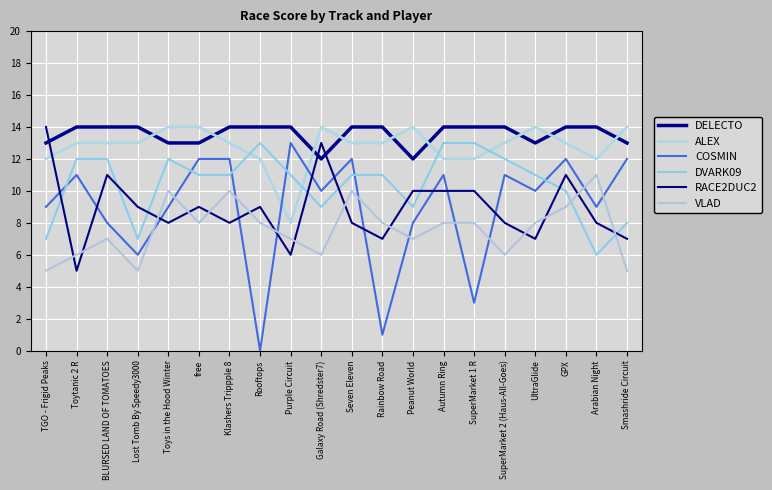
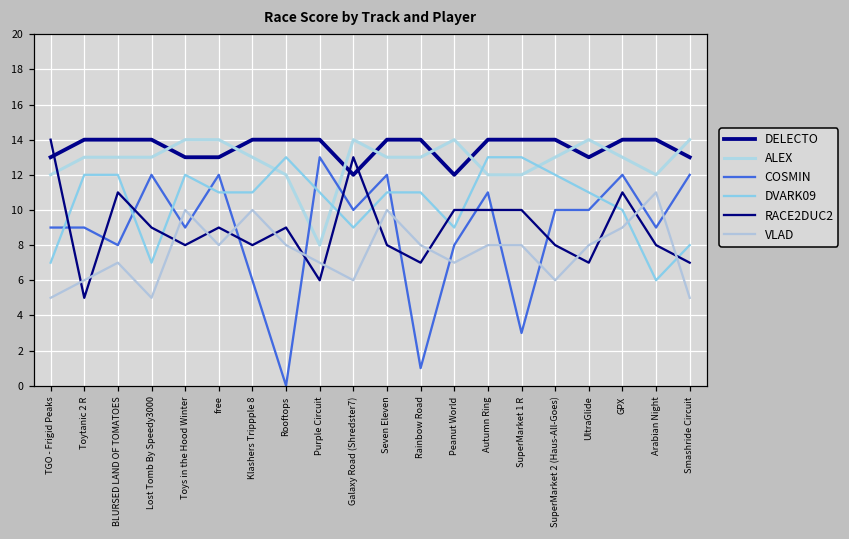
COSMIN, Toytanic 2 R: 11 -> 9
COSMIN, Lost Tomb By Speedy3000: 6 -> 12
COSMIN, Klashers Trippple 8: 12 -> 6
COSMIN, SuperMarket 2 (Haus-All-Goes): 11 -> 10
